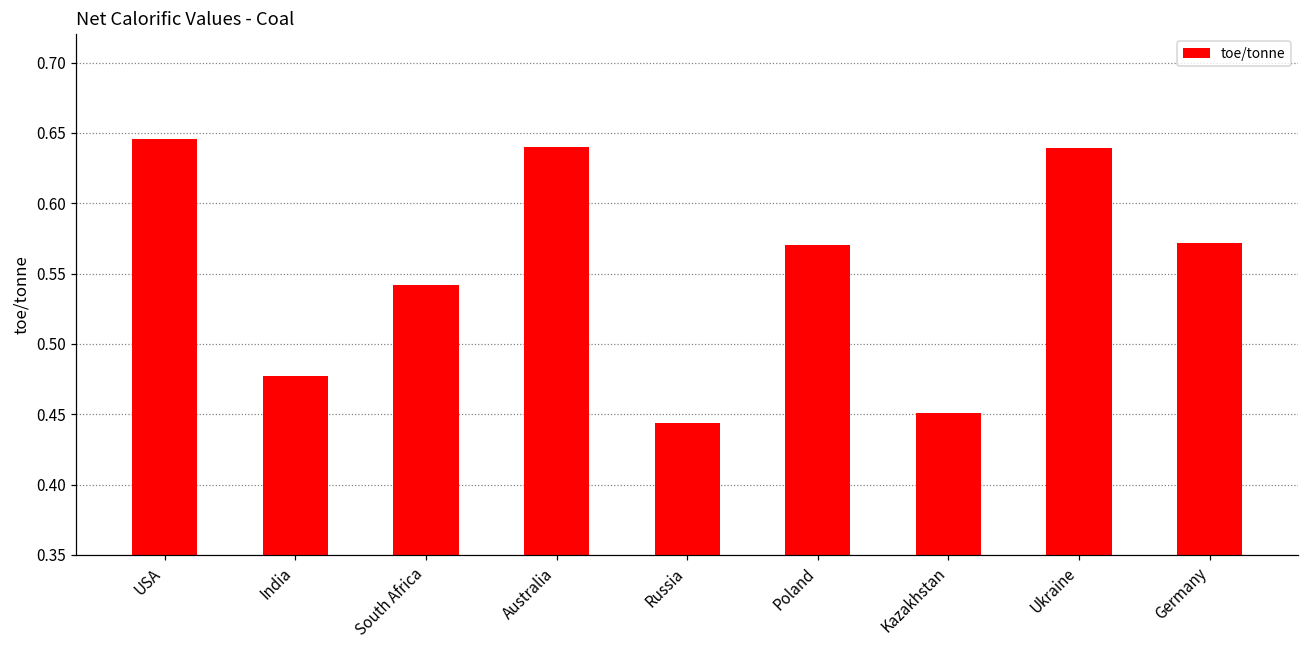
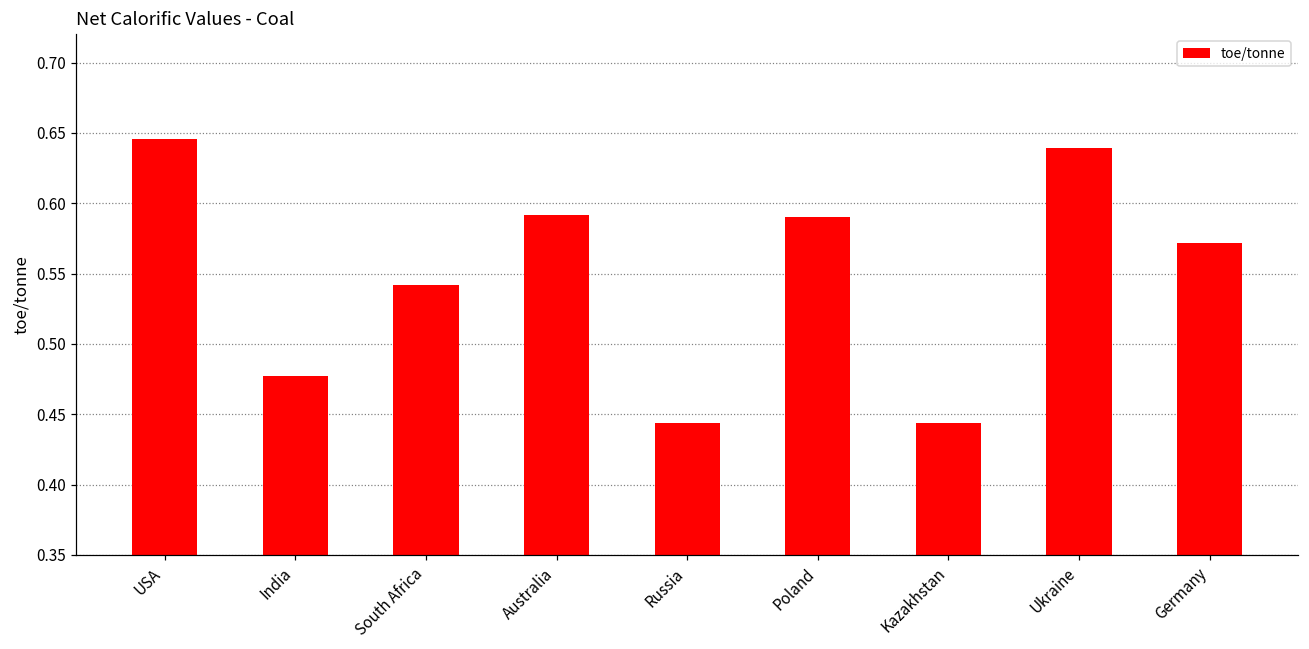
Australia: 0.640 -> 0.592
Poland: 0.57 -> 0.59
Kazakhstan: 0.451 -> 0.444
